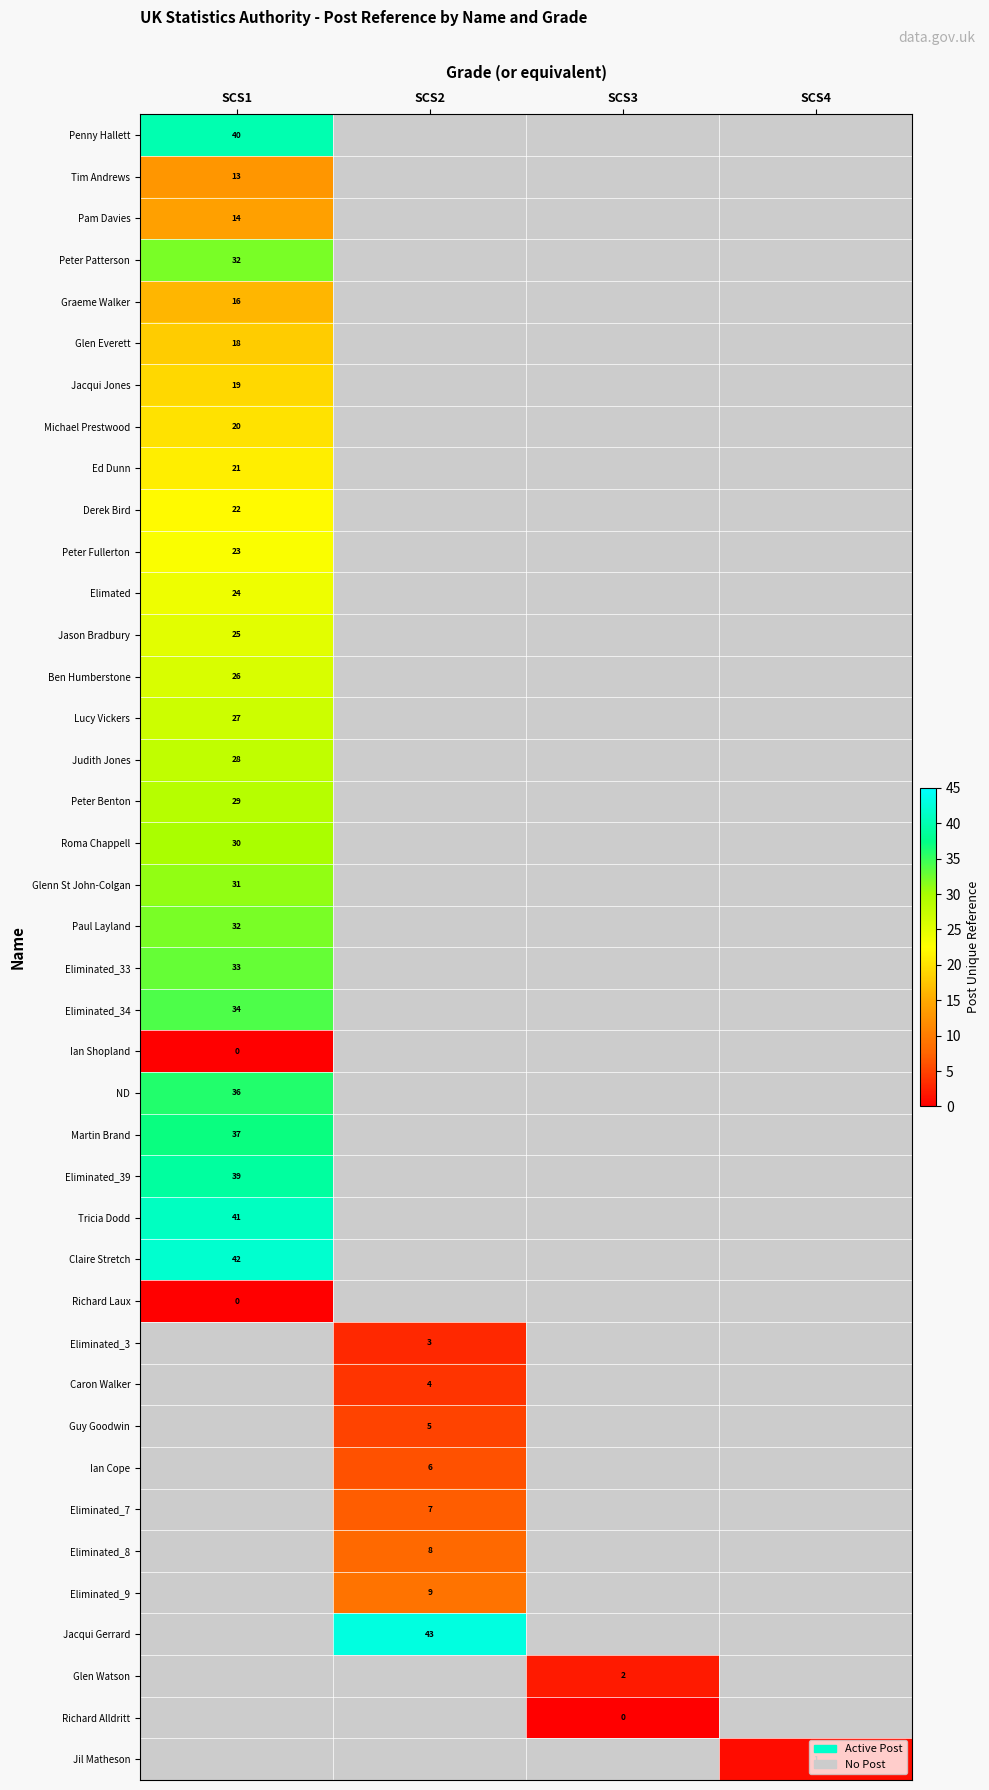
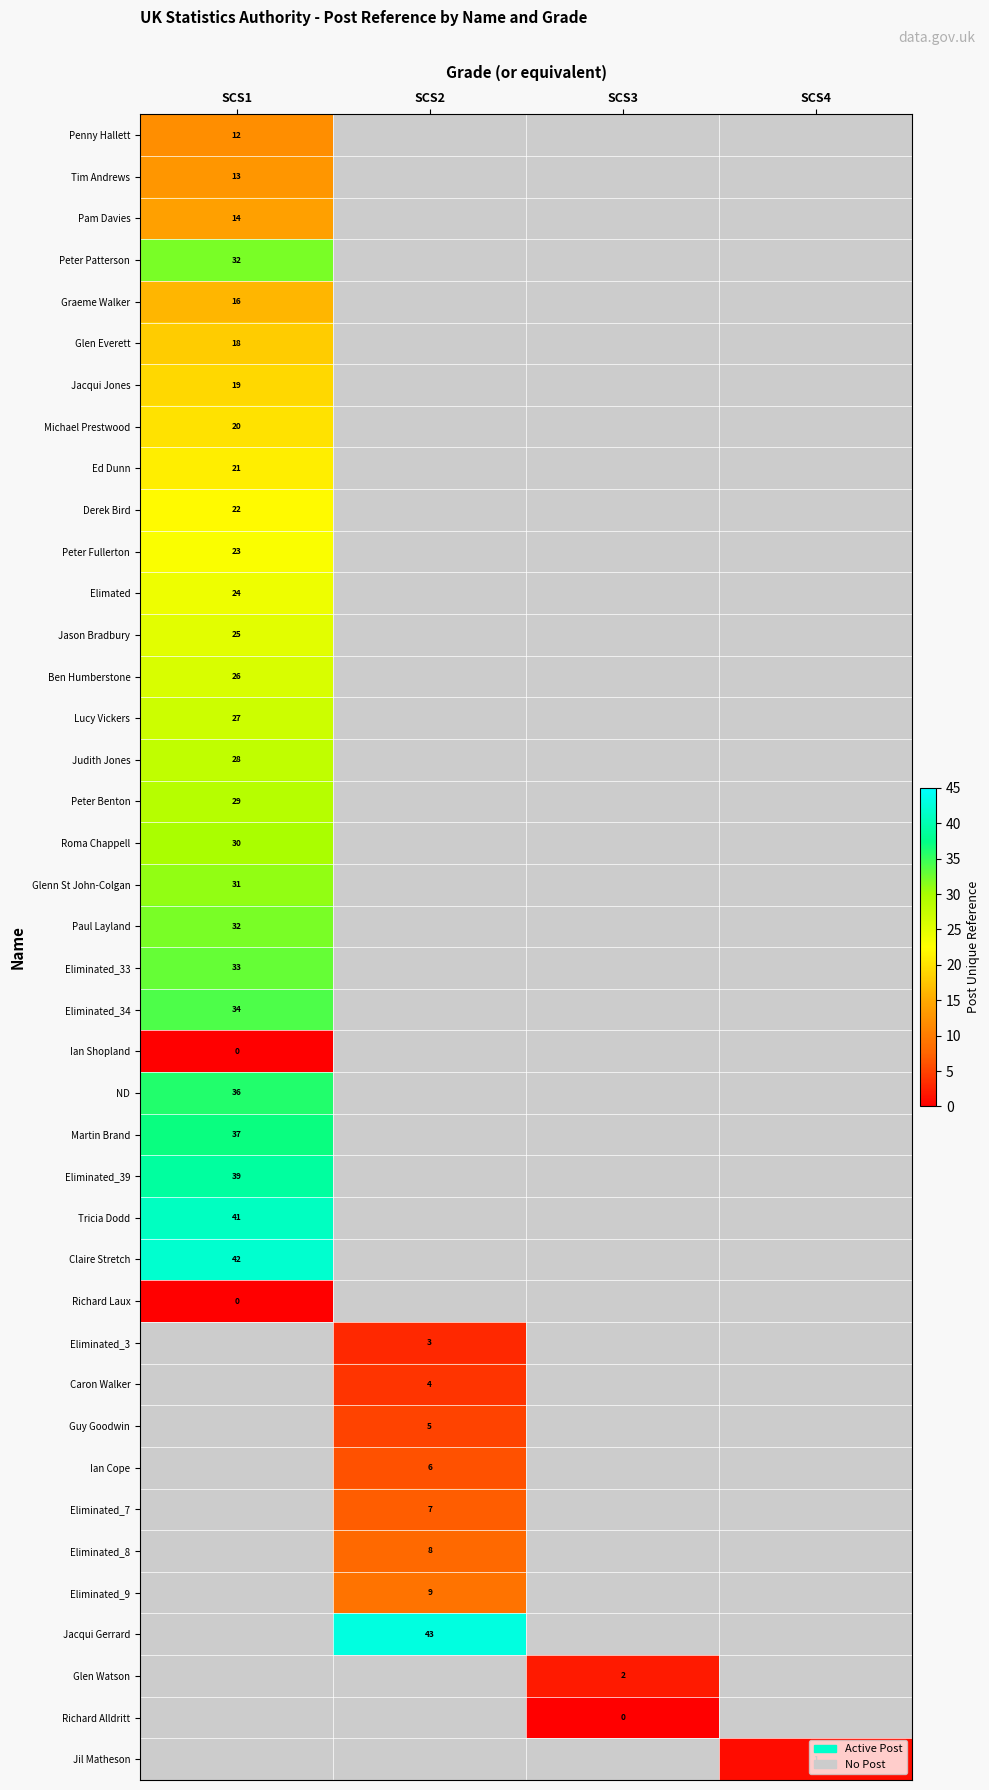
Penny Hallett, SCS1: 40 -> 12
